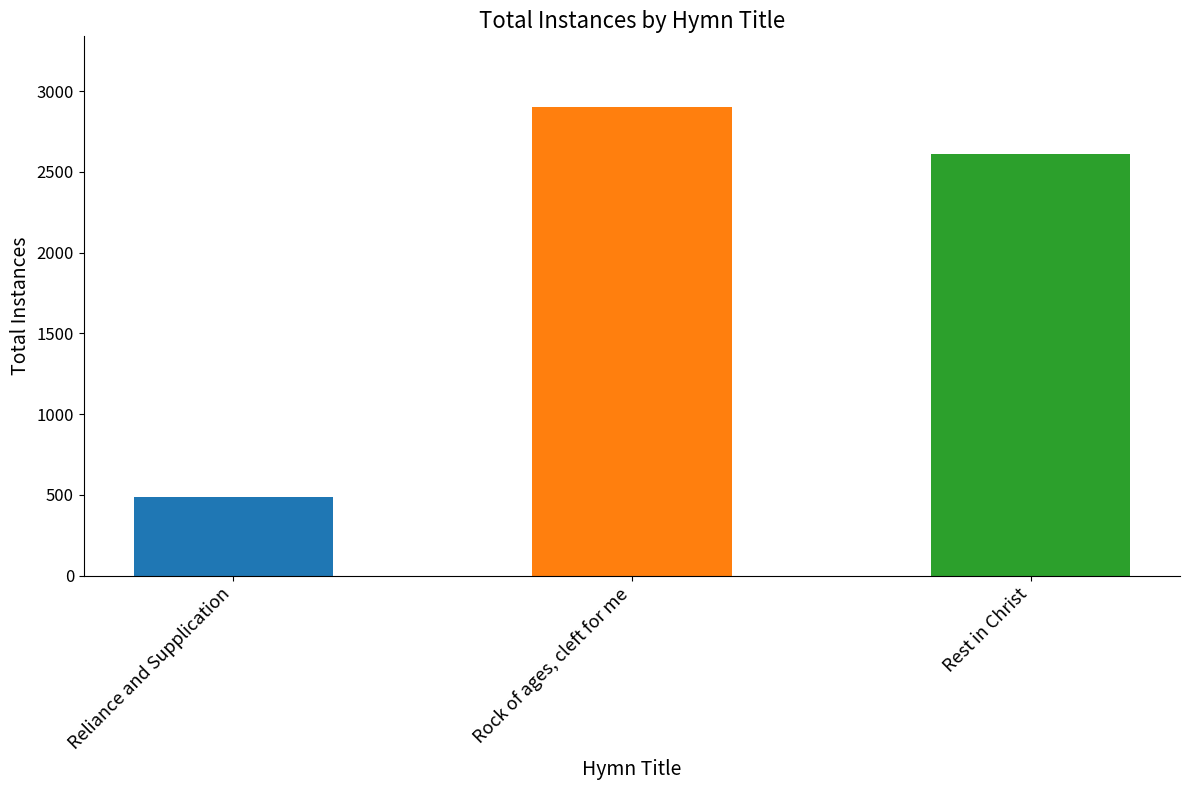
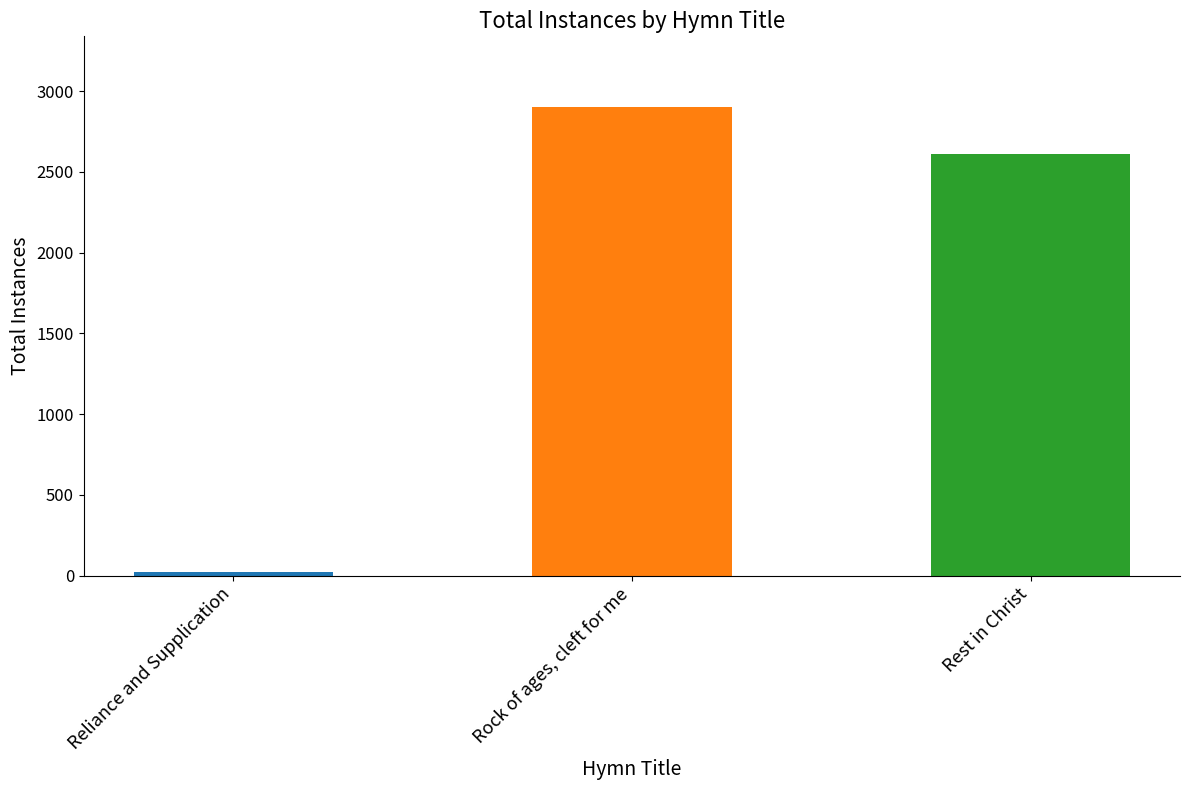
Reliance and Supplication: 490 -> 20
